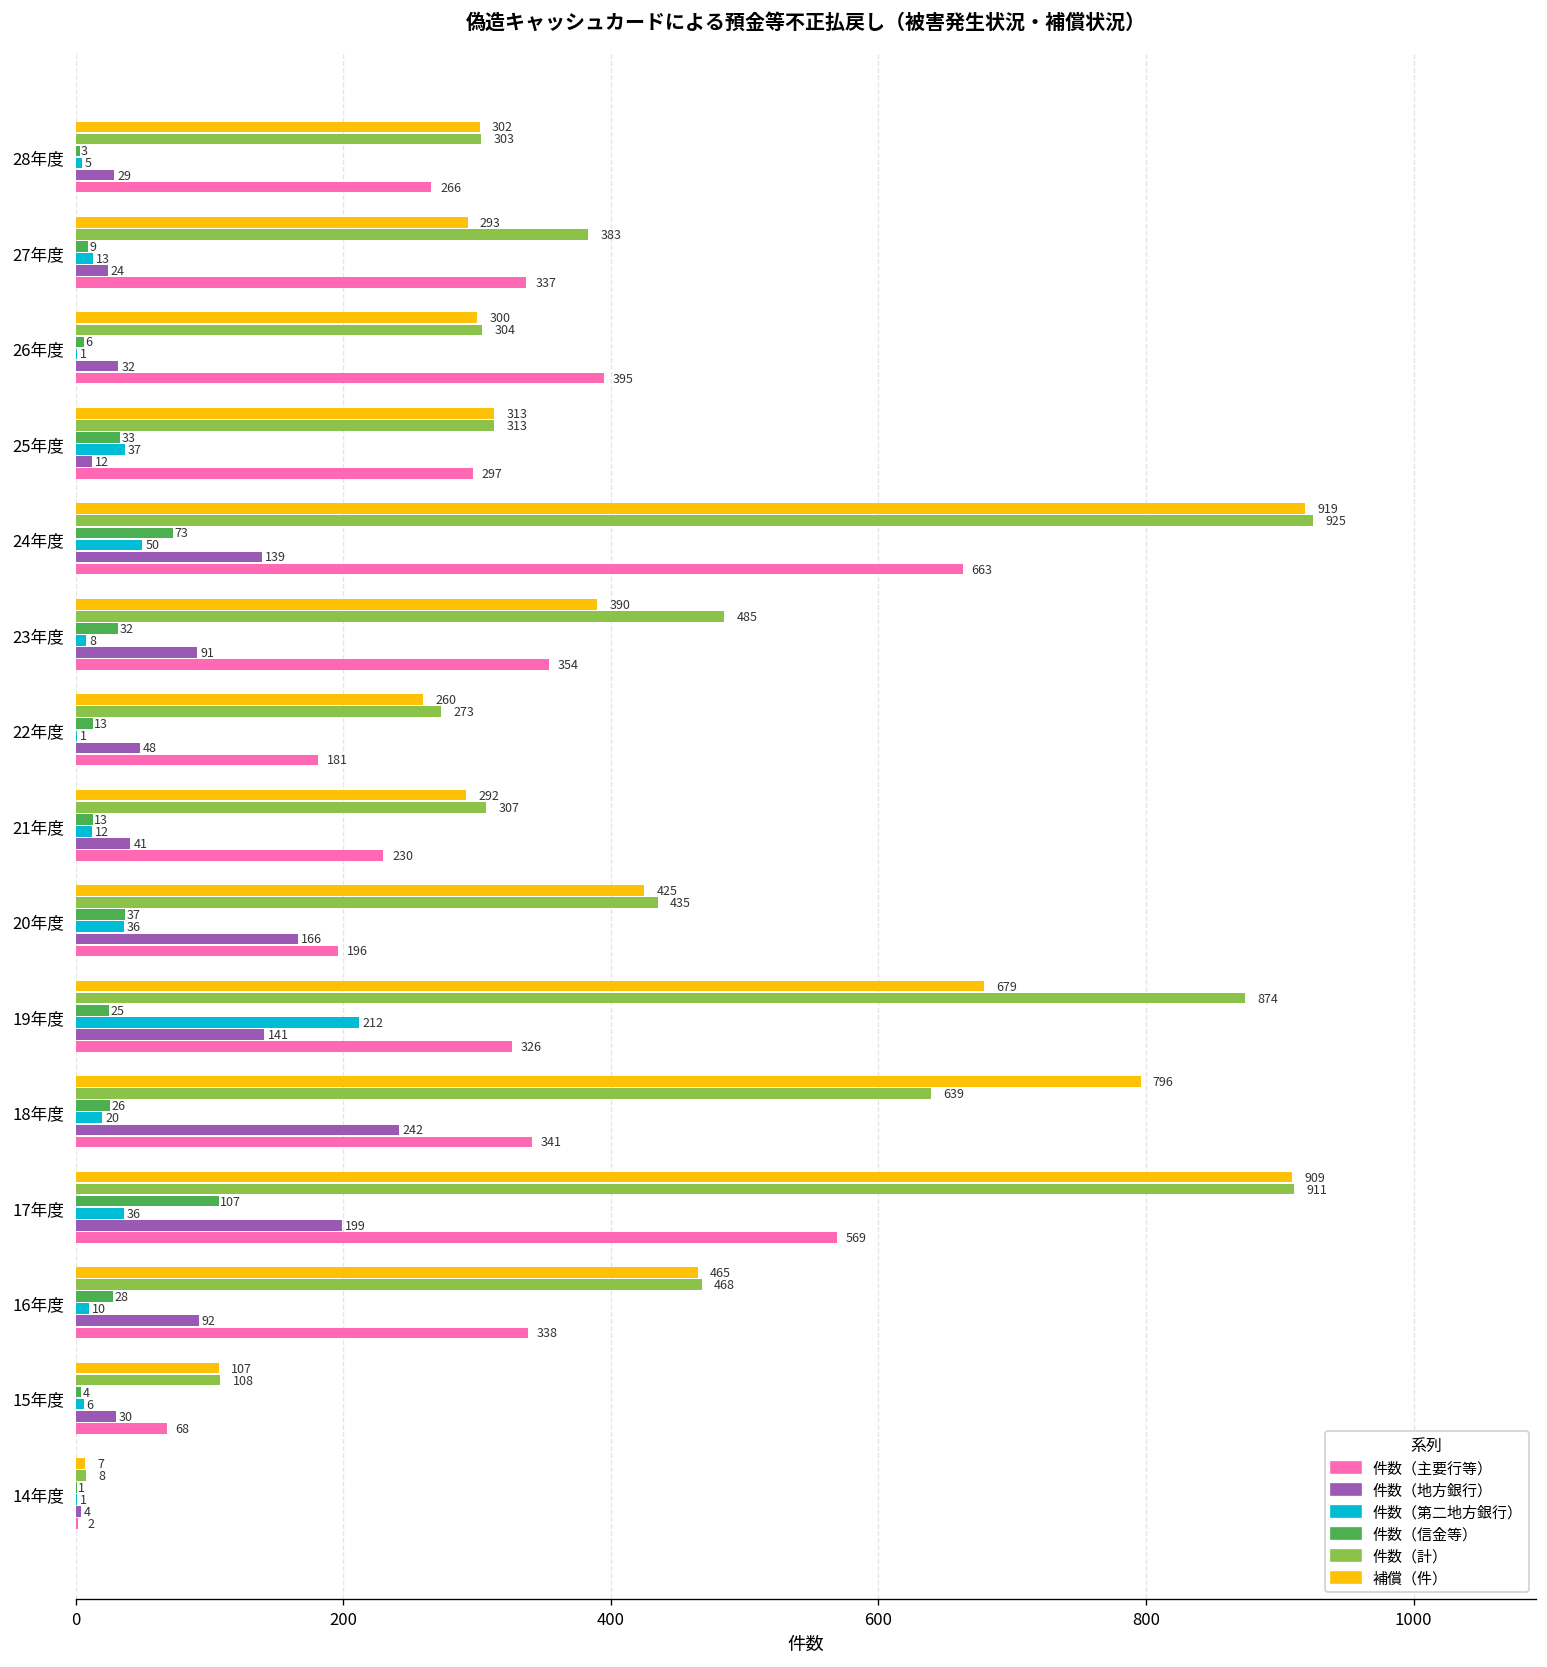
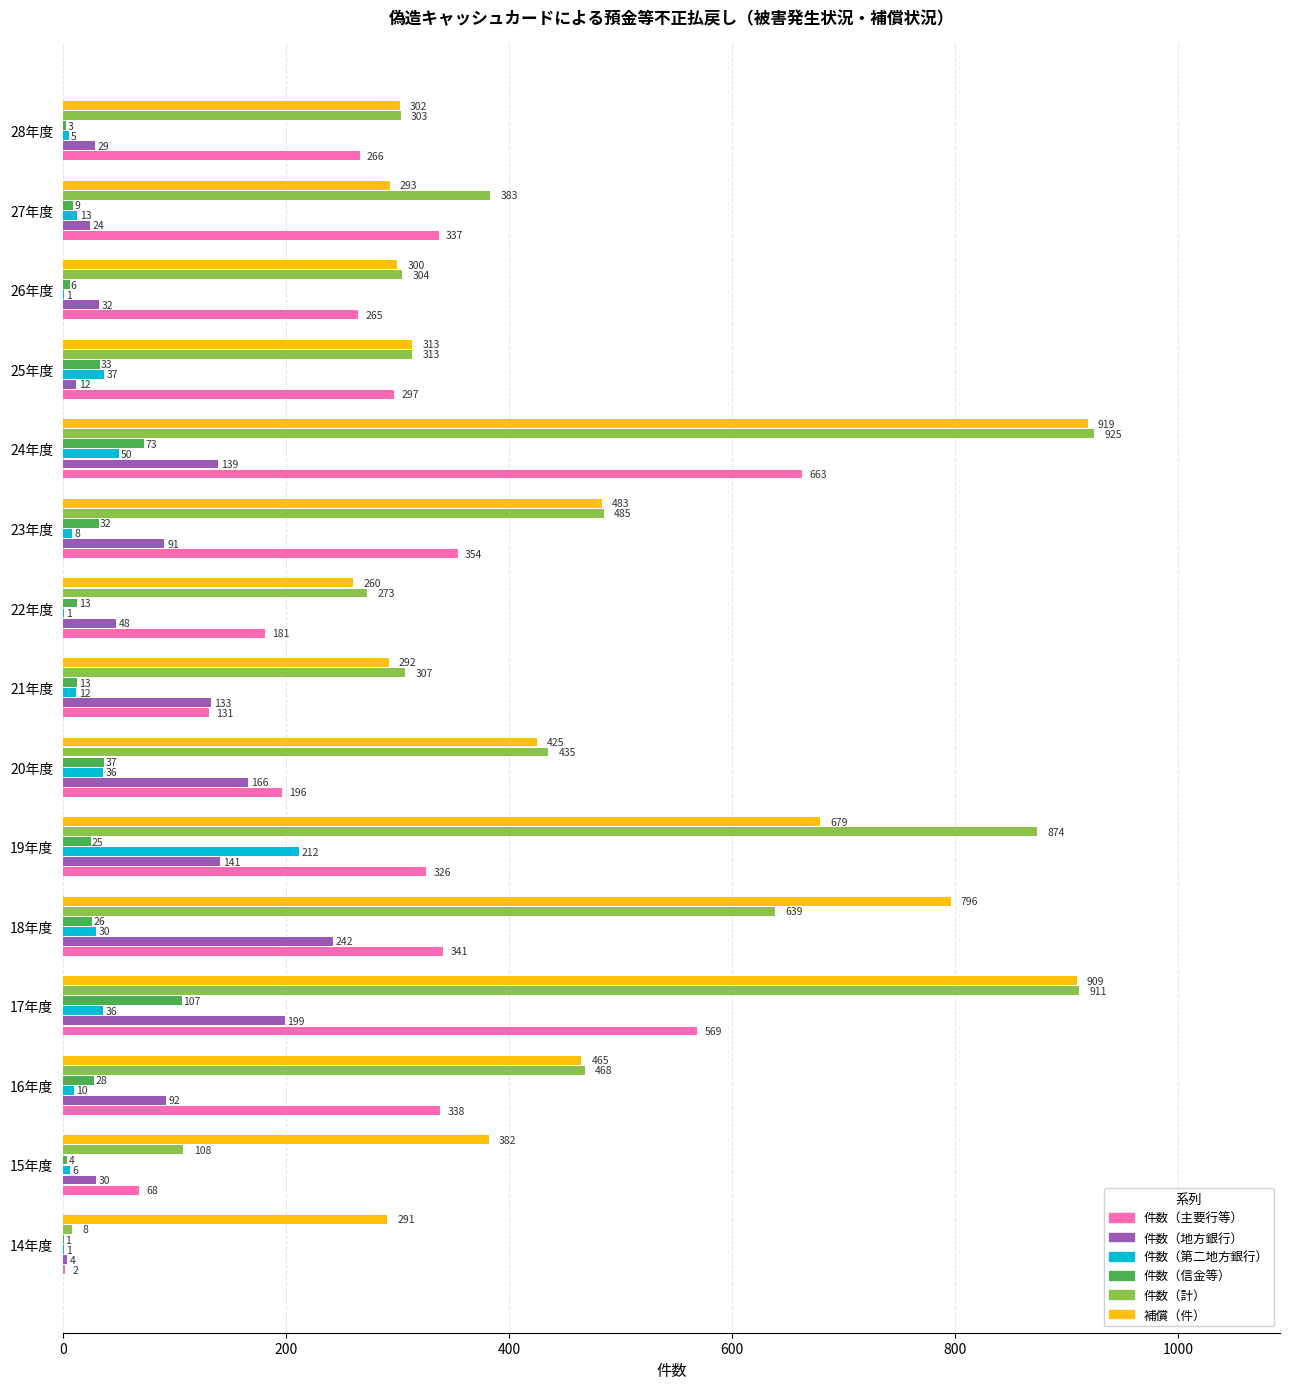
件数（主要行等）, 26年度: 395 -> 265
補償（件）, 23年度: 390 -> 483
件数（地方銀行）, 21年度: 41 -> 133
件数（主要行等）, 21年度: 230 -> 131
件数（第二地方銀行）, 18年度: 20 -> 30
補償（件）, 15年度: 107 -> 382
補償（件）, 14年度: 7 -> 291
